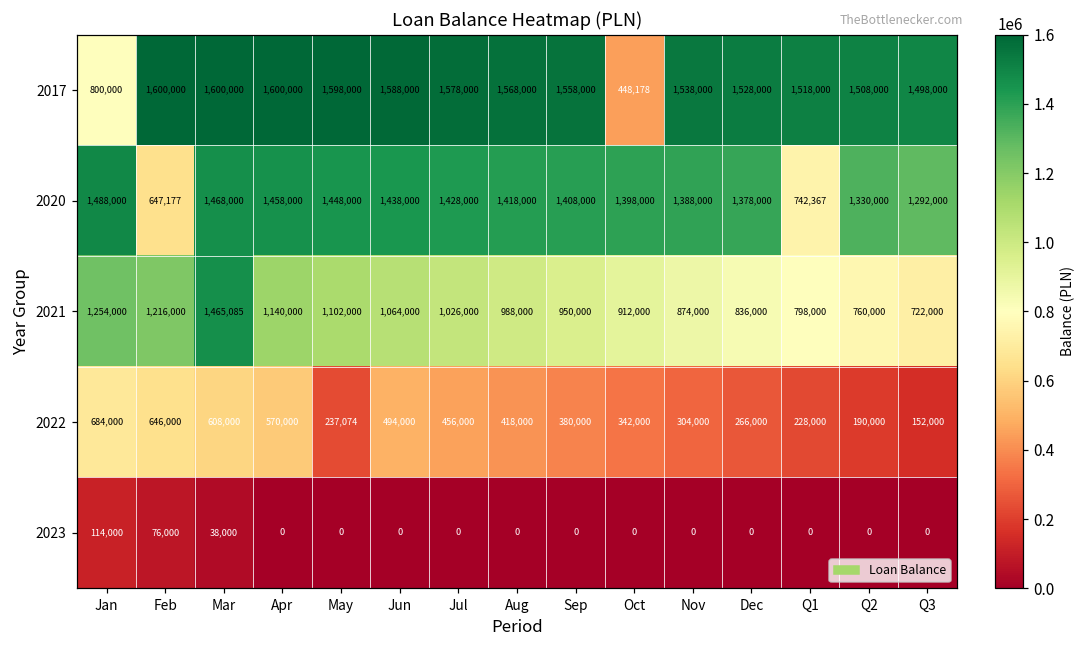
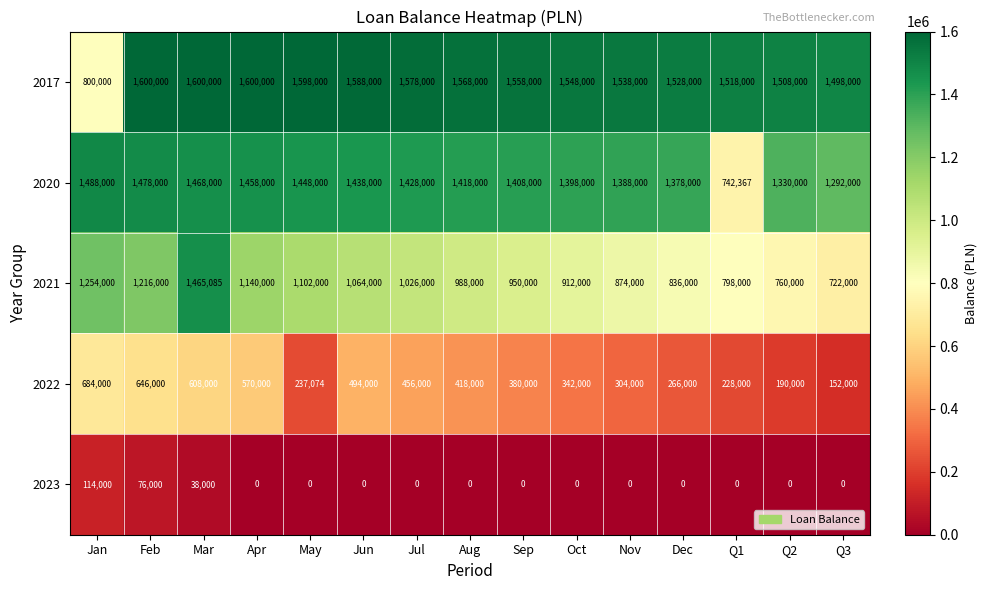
2017, Oct: 448,178 -> 1,548,000
2020, Feb: 647,177 -> 1,478,000
